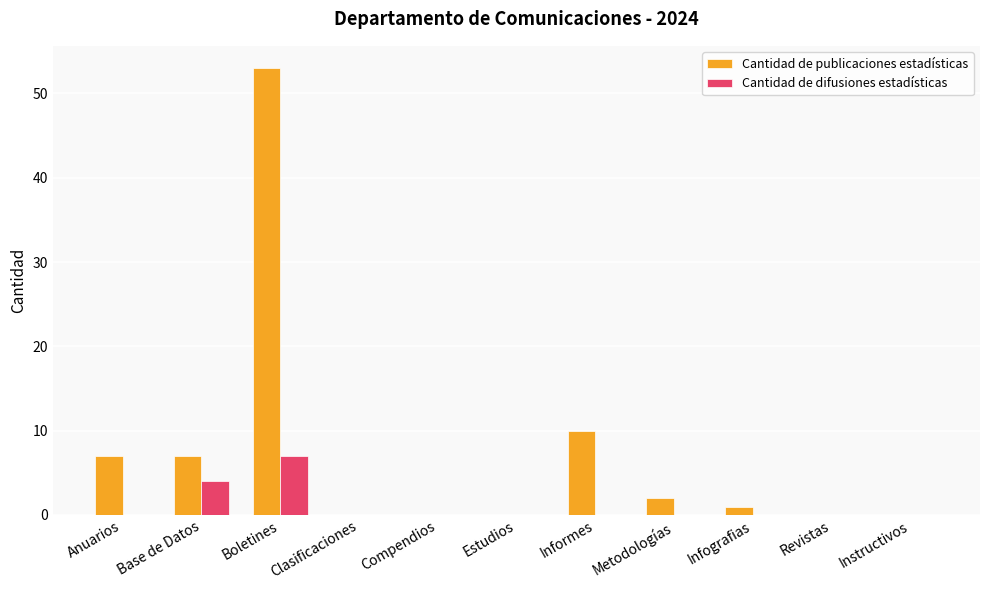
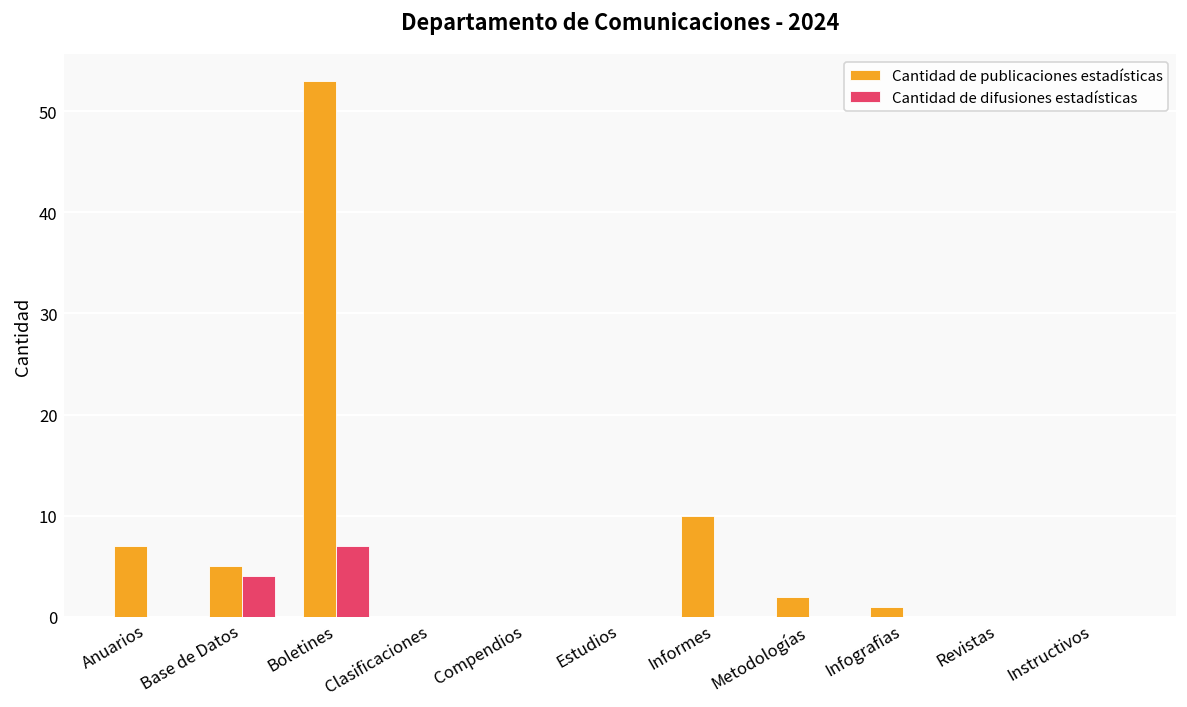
Cantidad de publicaciones estadísticas, Base de Datos: 7 -> 5
